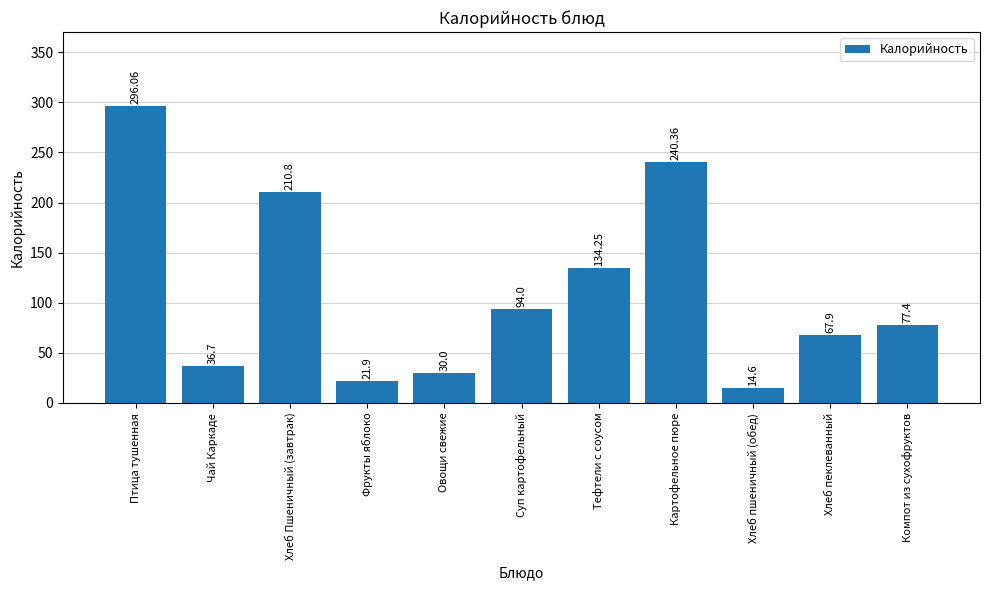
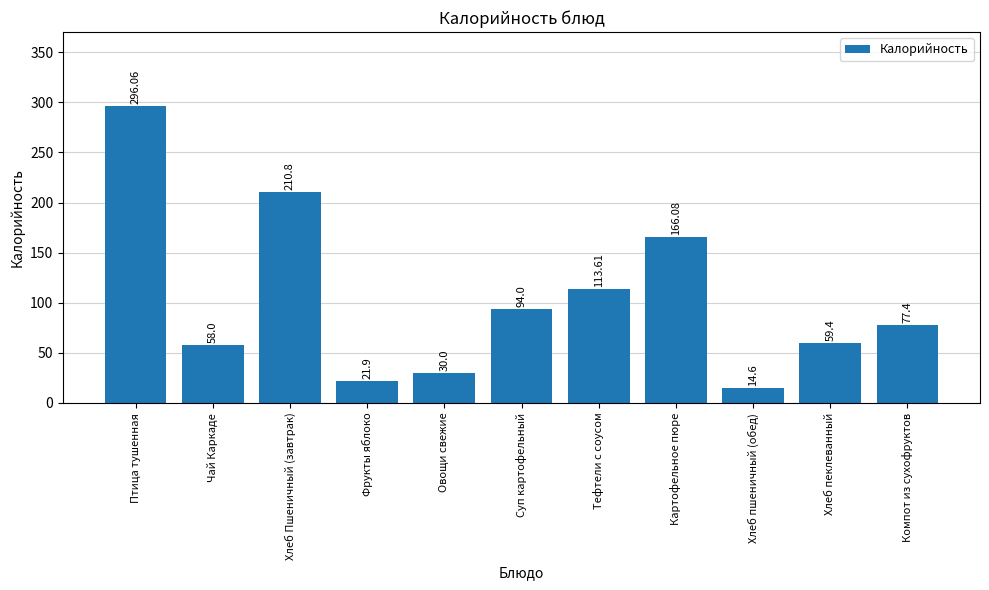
Чай Каркаде: 36.7 -> 58.0
Тефтели с соусом: 134.25 -> 113.61
Картофельное пюре: 240.36 -> 166.08
Хлеб пеклеванный: 67.9 -> 59.4
